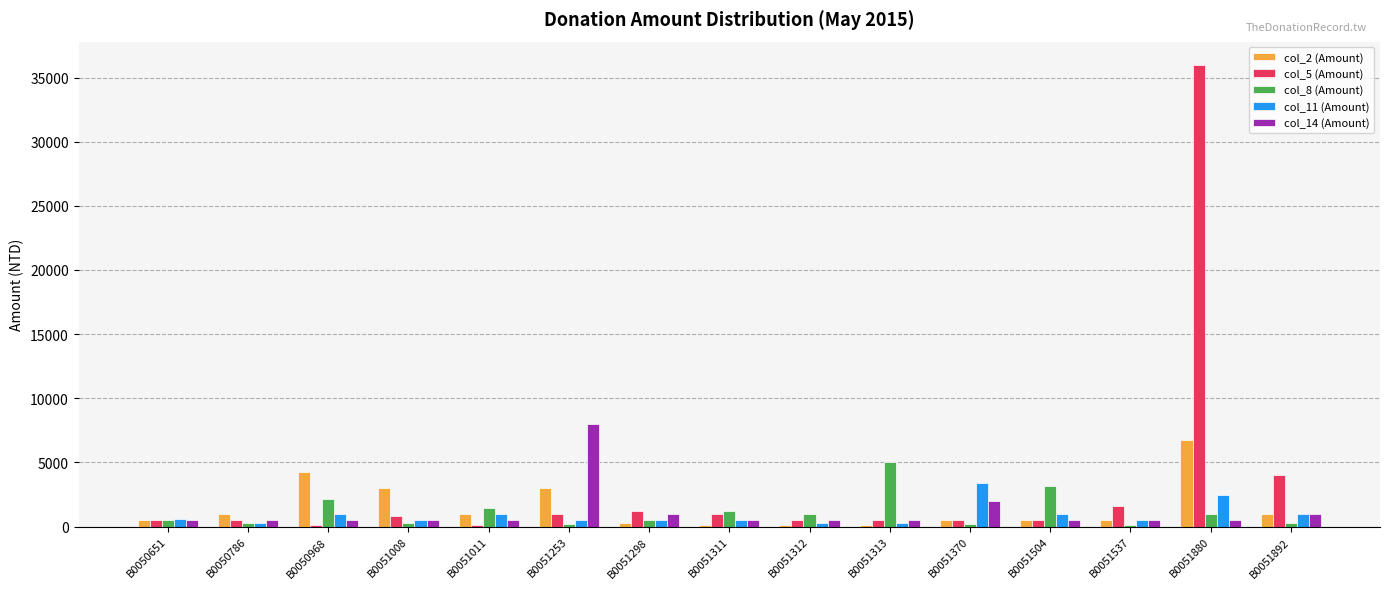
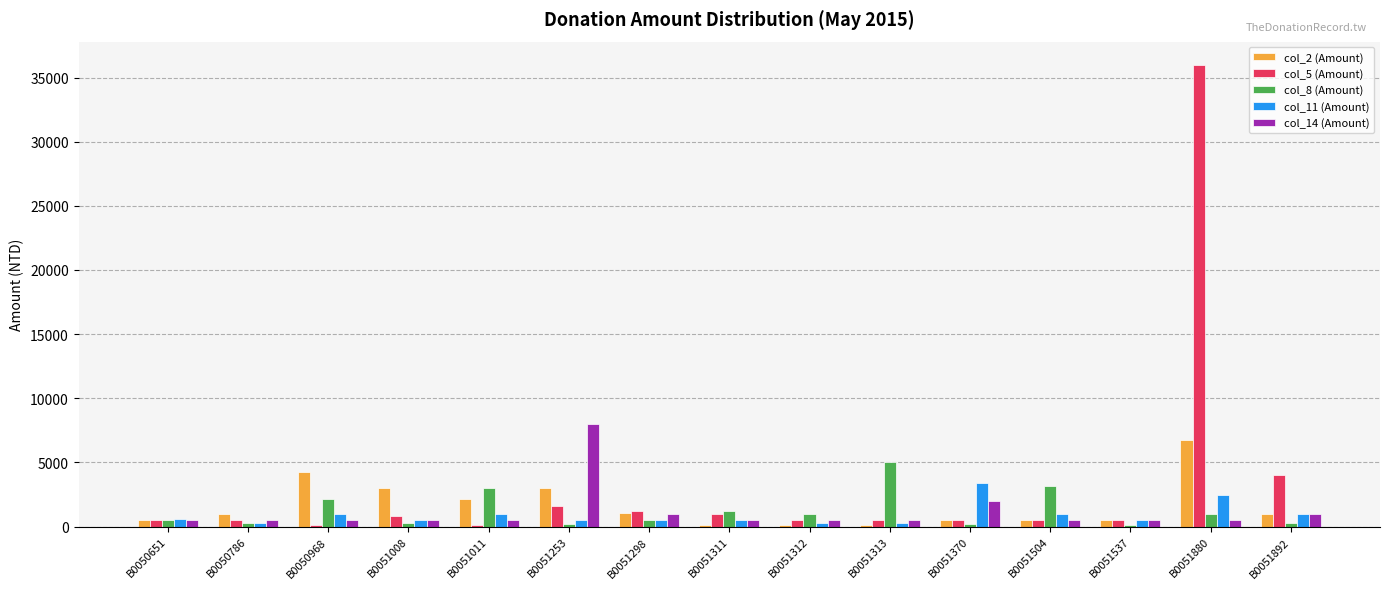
col_2 (Amount), B0051011: 1000 -> 2100
col_8 (Amount), B0051011: 1400 -> 3000
col_5 (Amount), B0051253: 1000 -> 1600
col_2 (Amount), B0051298: 300 -> 1000
col_5 (Amount), B0051537: 1600 -> 500
